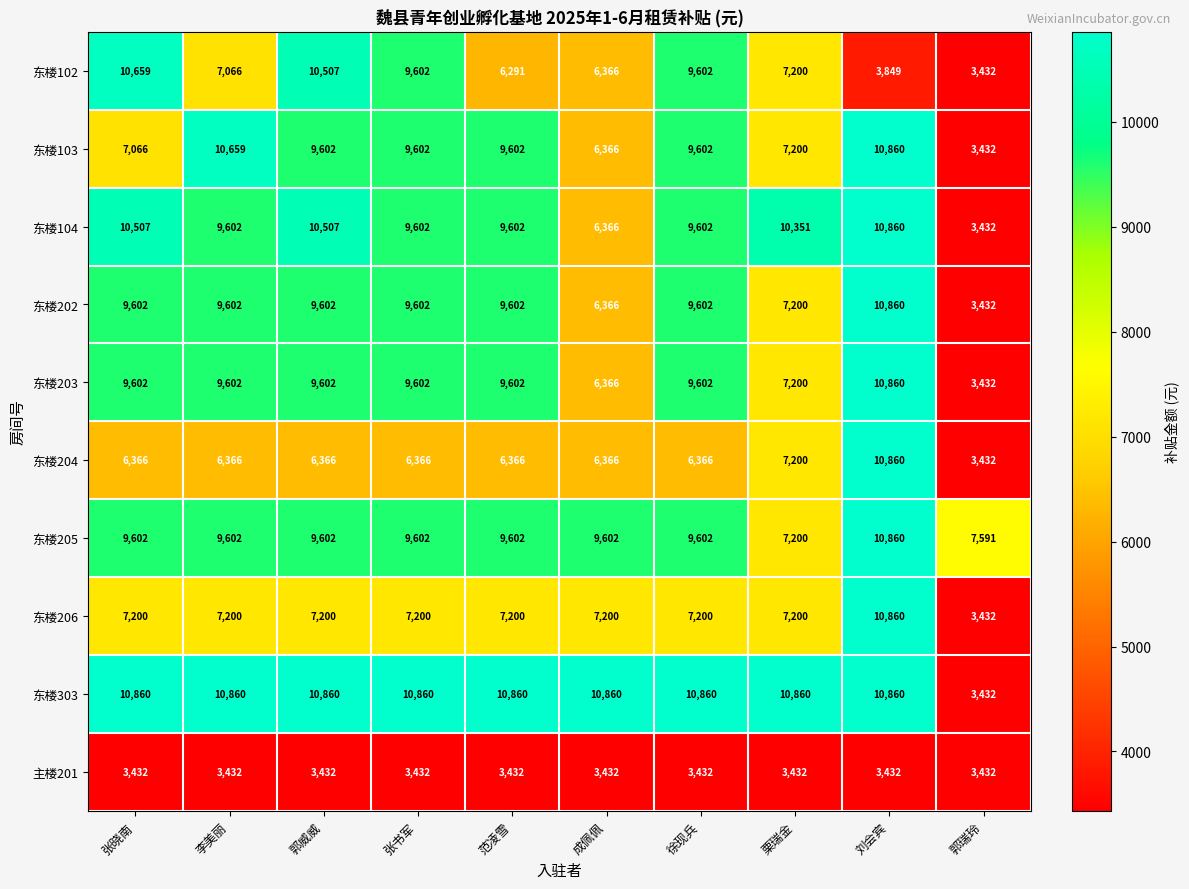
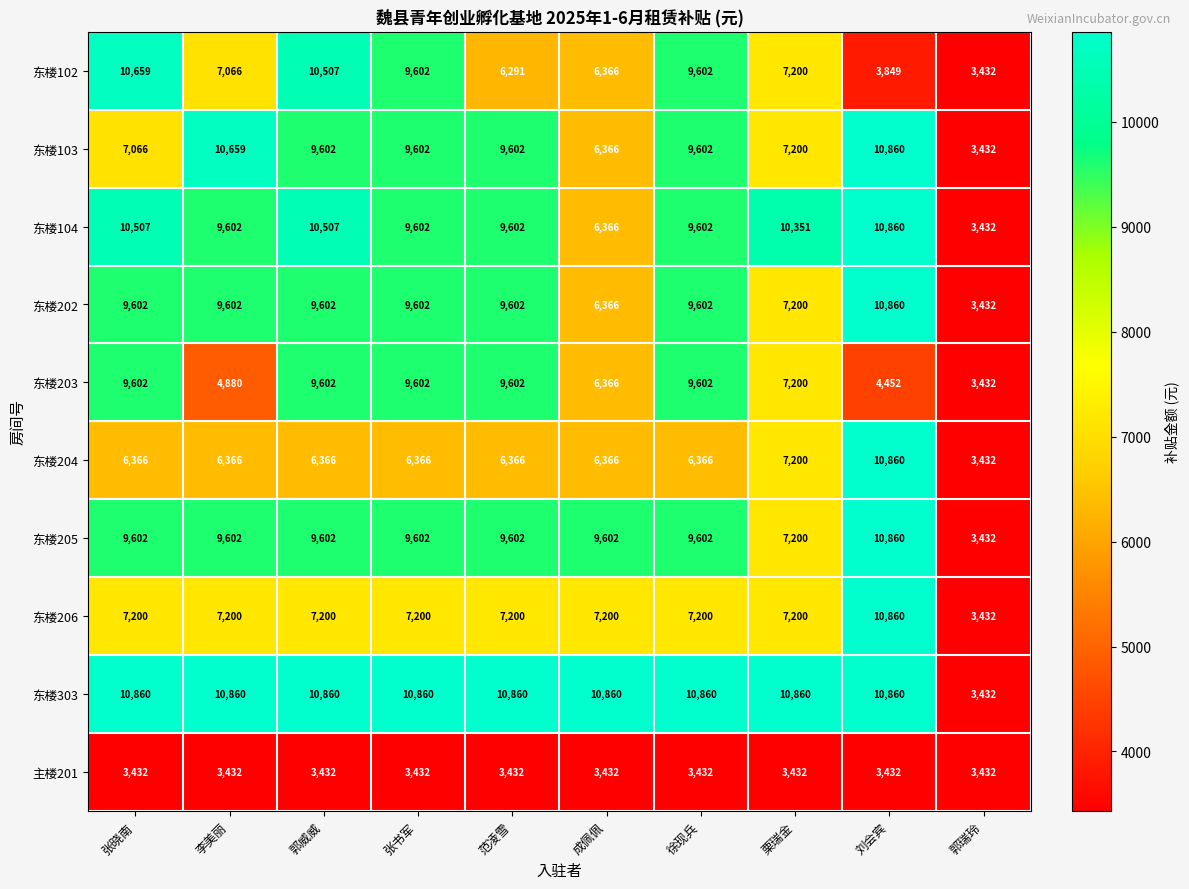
东楼203, 李美丽: 9,602 -> 4,880
东楼203, 刘会宾: 10,860 -> 4,452
东楼205, 郭瑞玲: 7,591 -> 3,432
